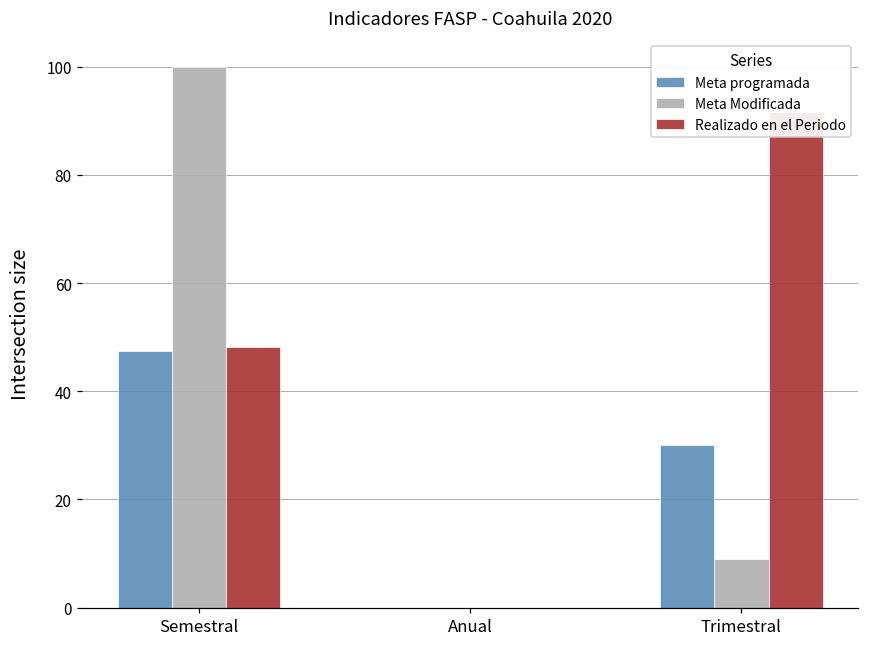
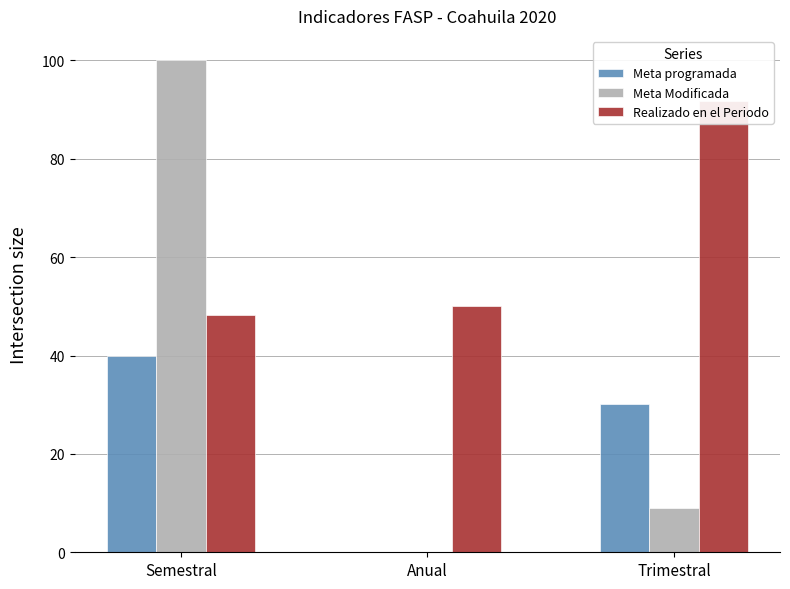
Meta programada, Semestral: 48 -> 40
Realizado en el Periodo, Anual: 0 -> 50
